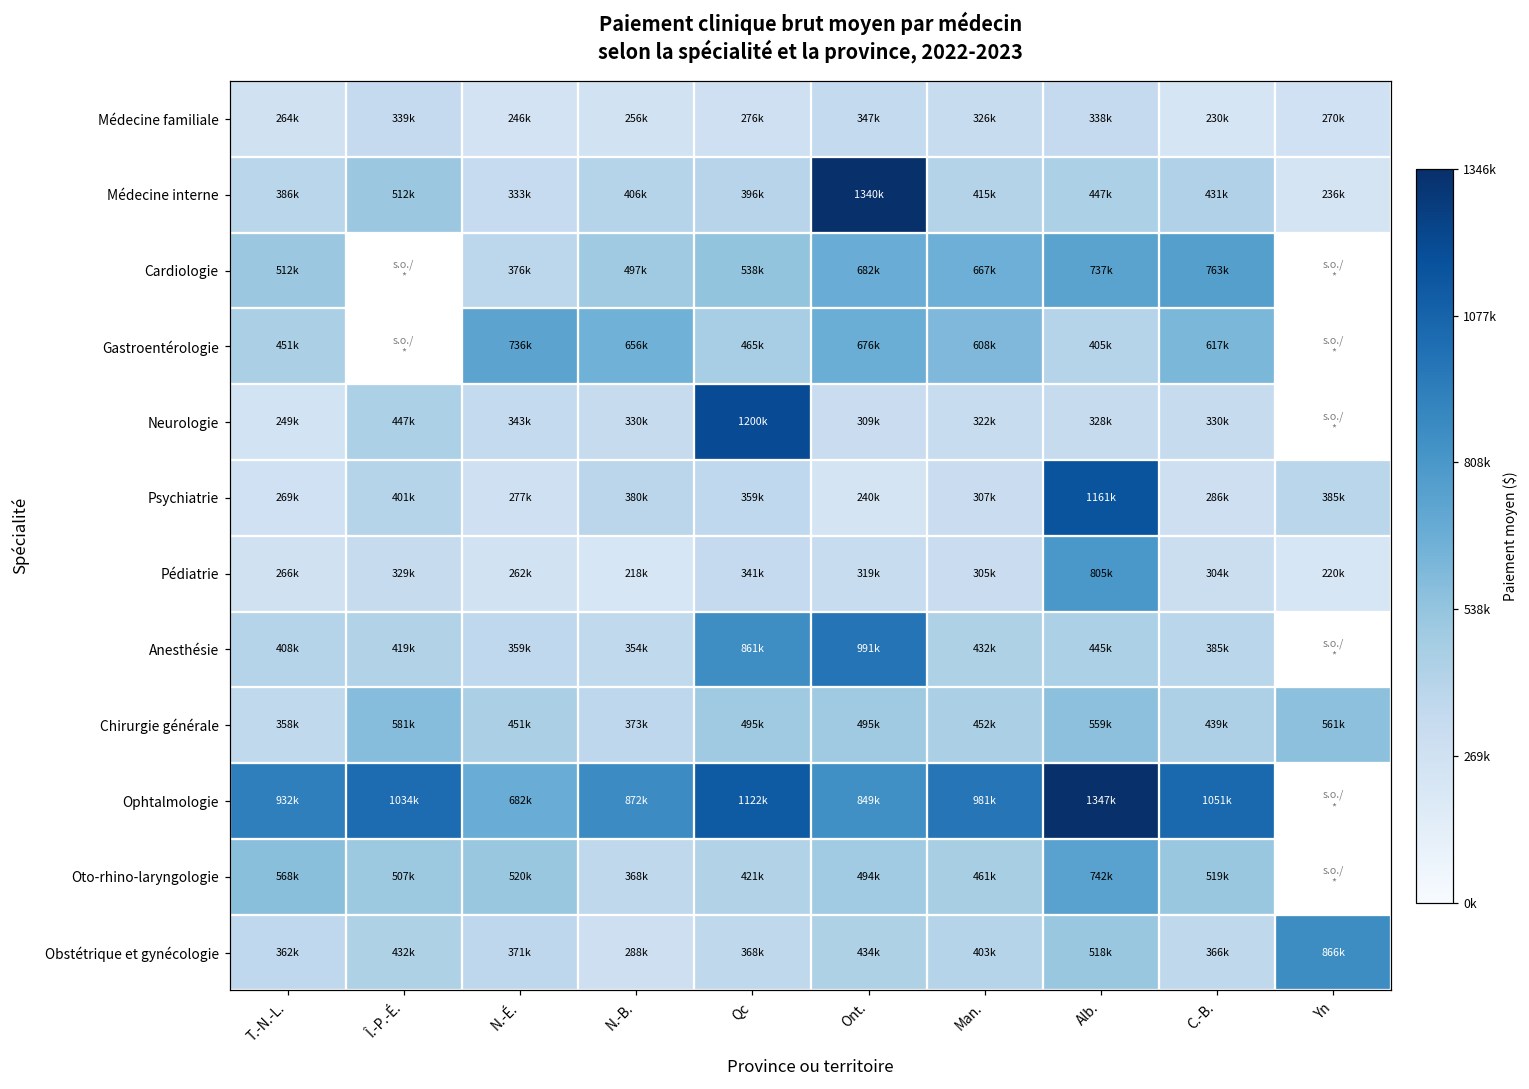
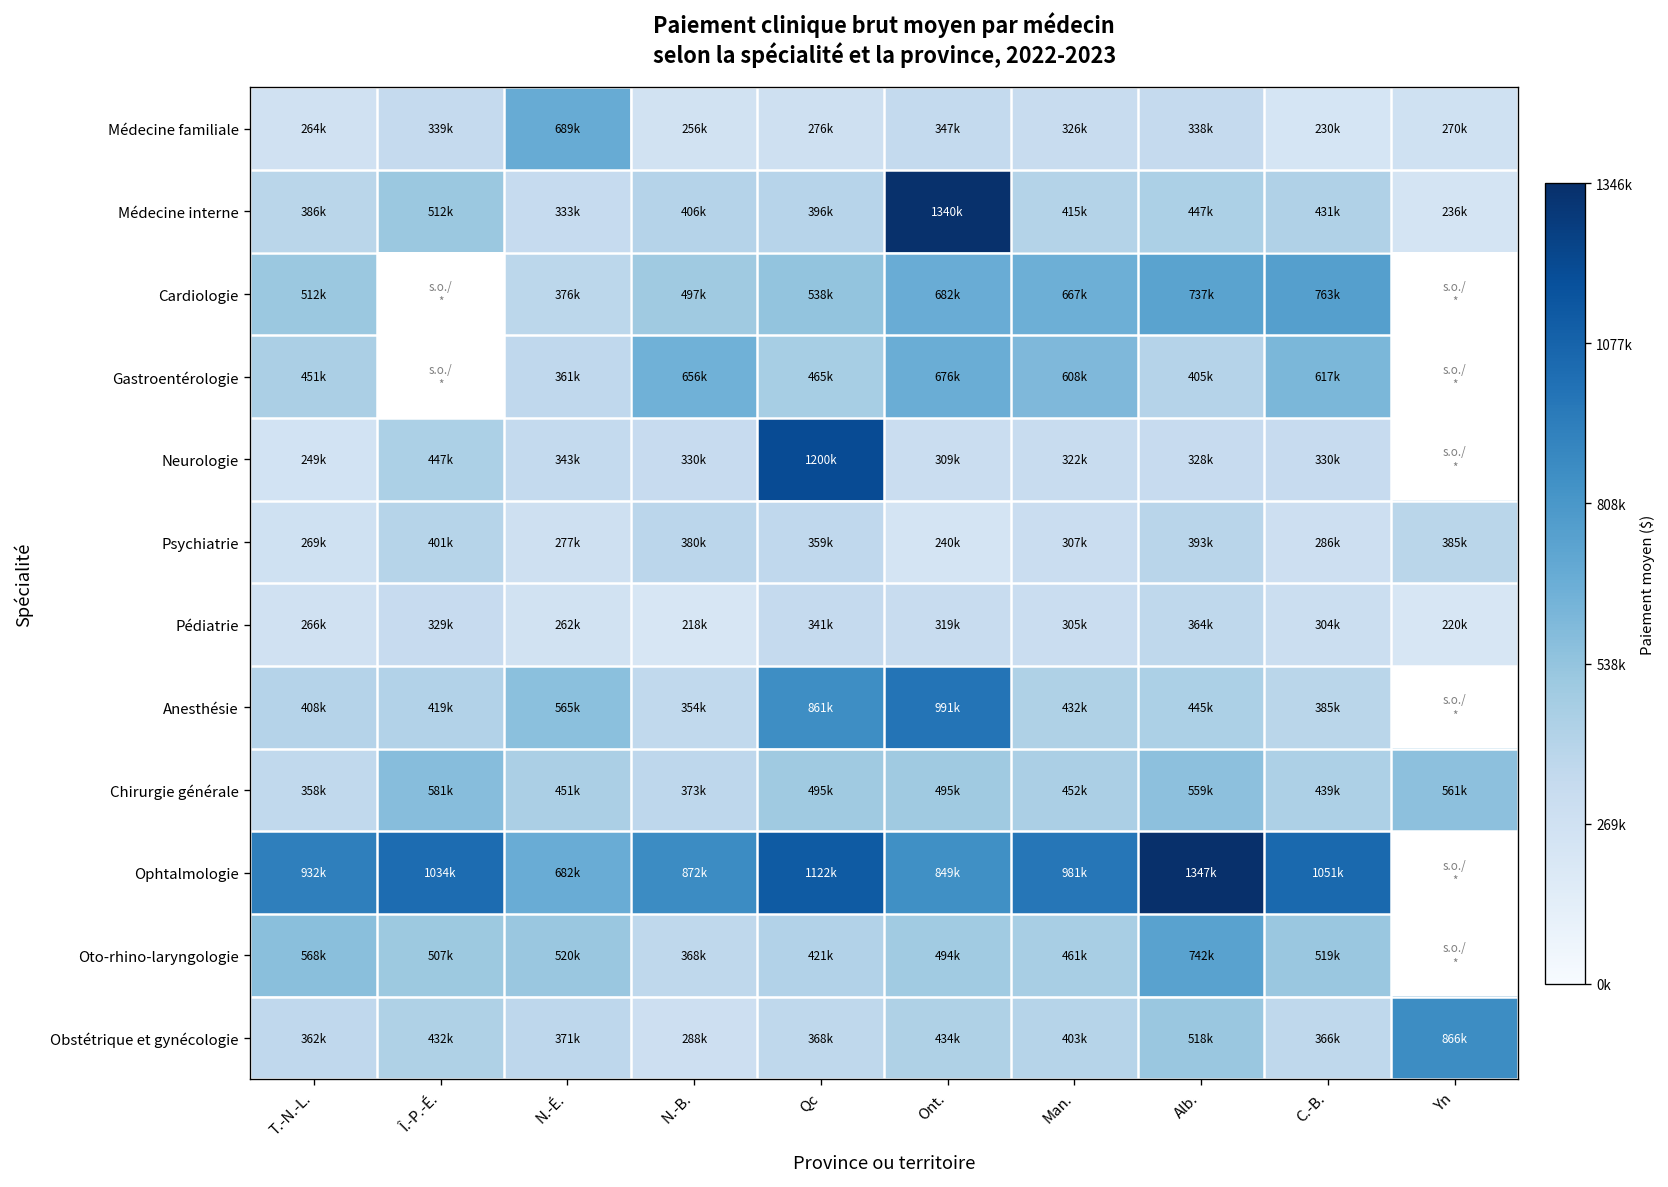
Médecine familiale, N.-É.: 246k -> 689k
Gastroentérologie, N.-É.: 736k -> 361k
Psychiatrie, Alb.: 1161k -> 393k
Pédiatrie, Alb.: 805k -> 364k
Anesthésie, N.-É.: 359k -> 565k
